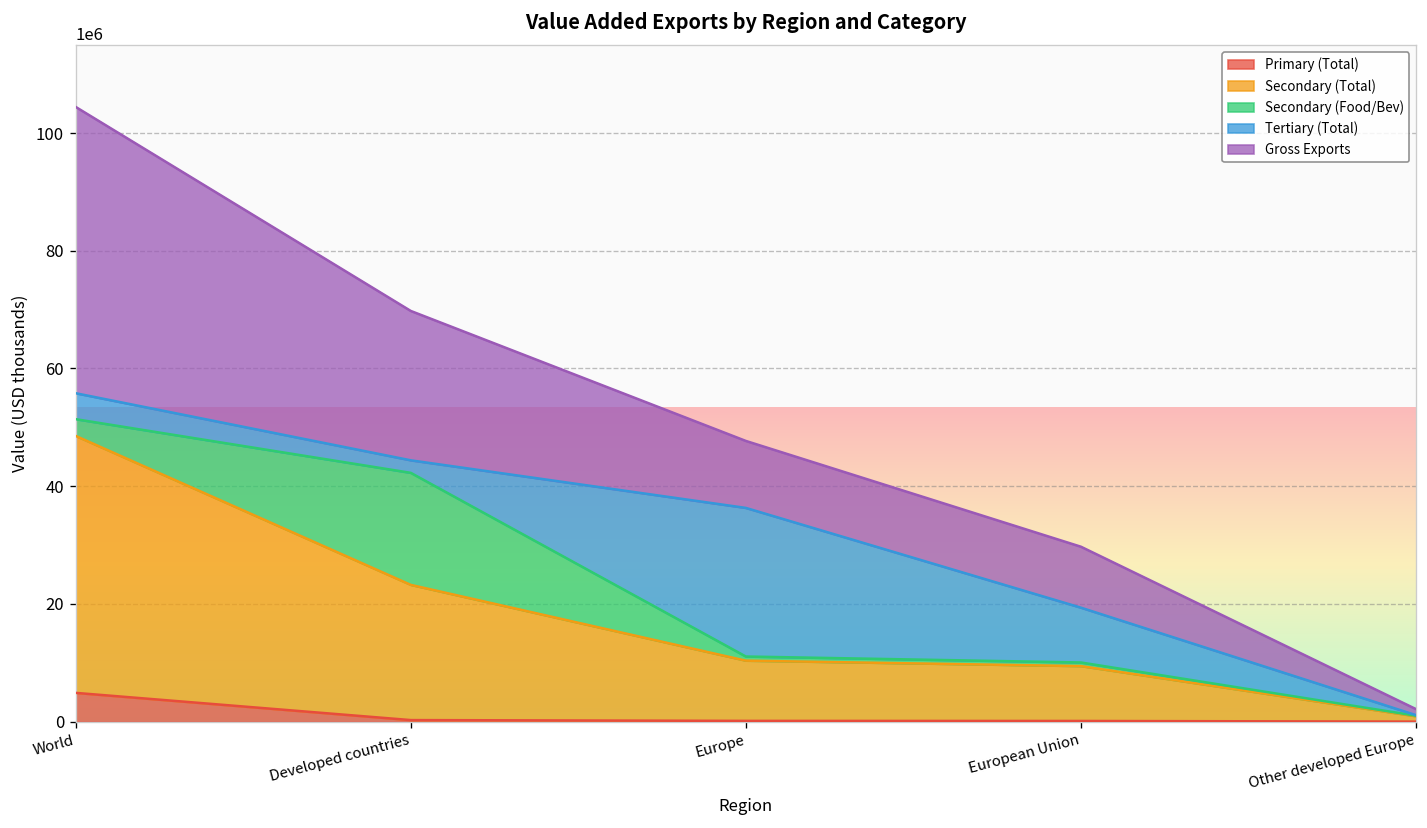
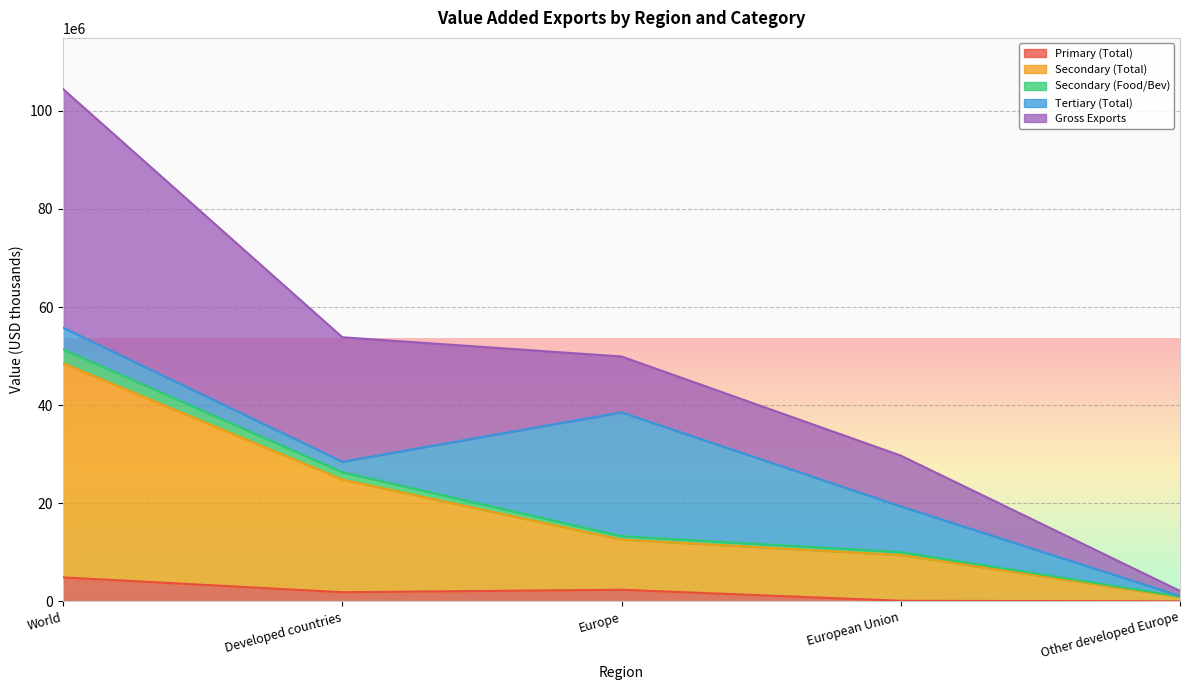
Primary (Total), Developed countries: 0 -> 2000000
Secondary (Food/Bev), Developed countries: 19000000 -> 2000000
Primary (Total), Europe: 0 -> 2000000
